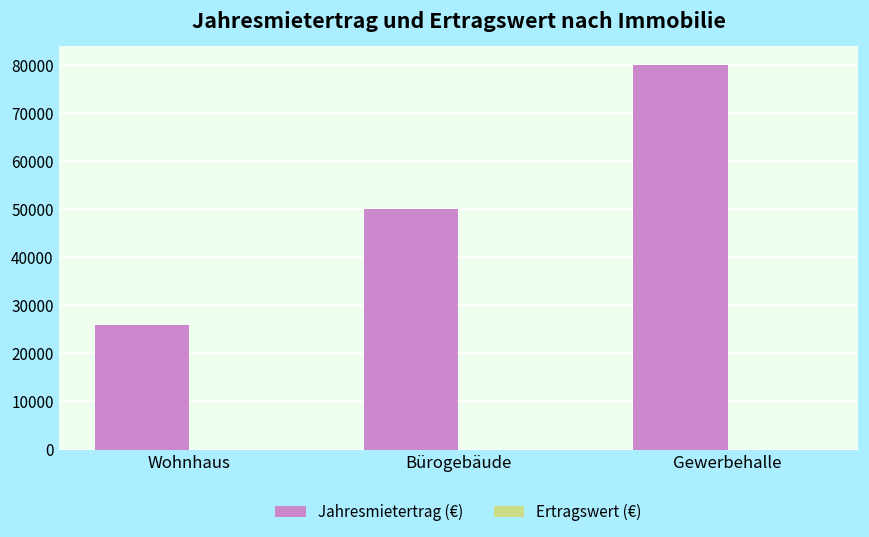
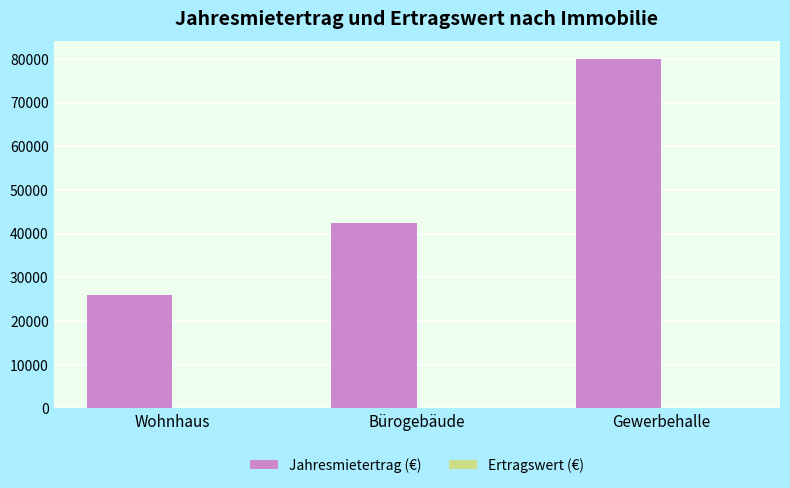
Jahresmietertrag (€), Bürogebäude: 50000 -> 42000
